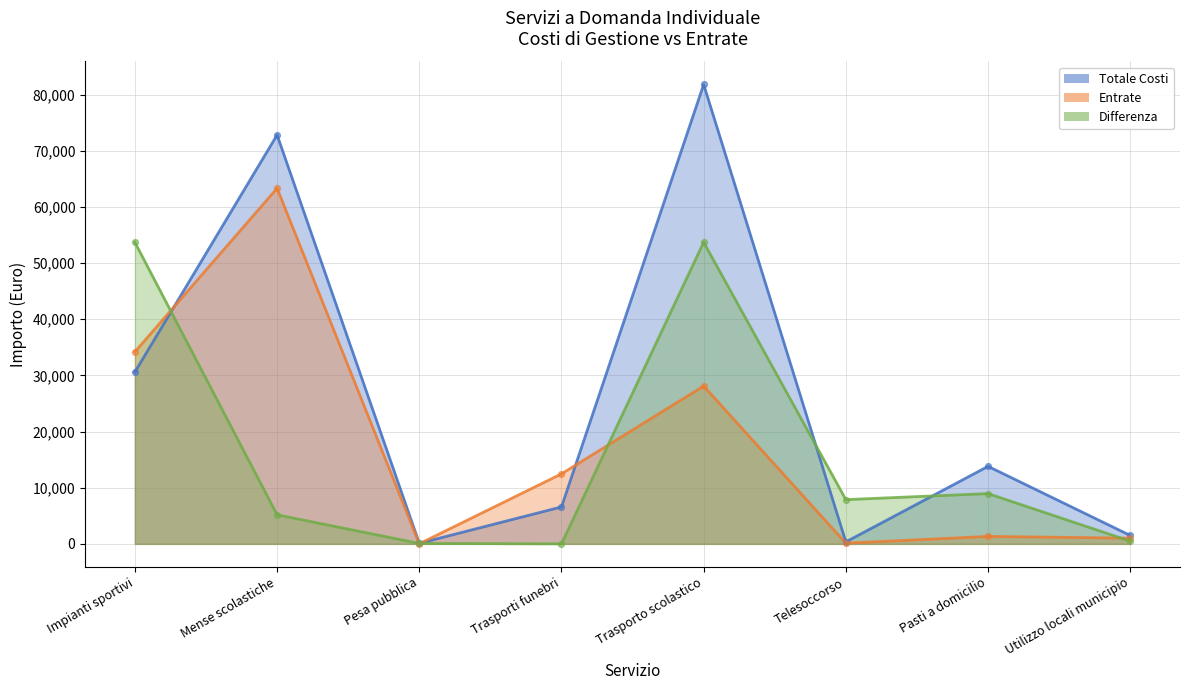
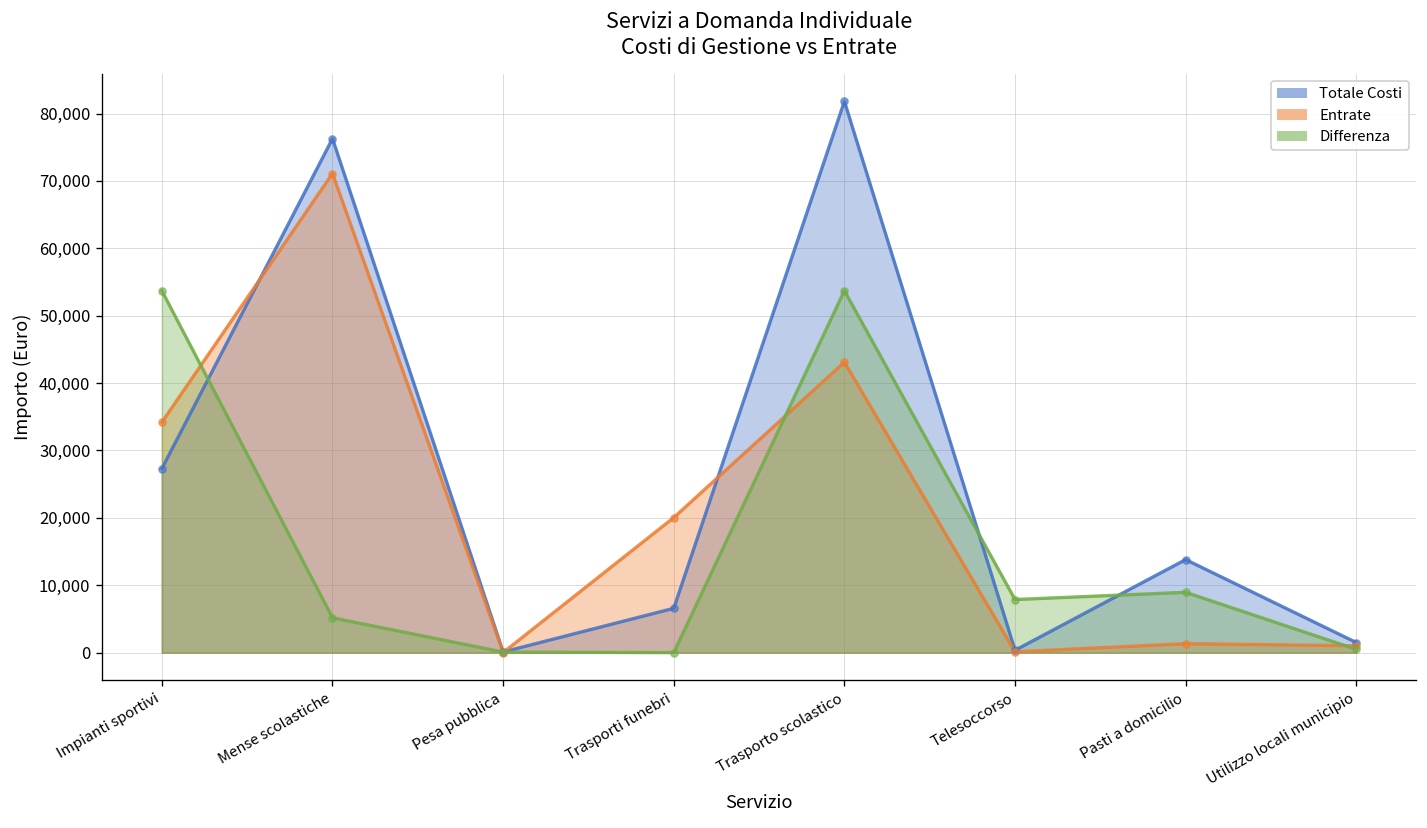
Totale Costi, Impianti sportivi: 31,000 -> 27,000
Totale Costi, Mense scolastiche: 73,000 -> 76,000
Entrate, Mense scolastiche: 63,000 -> 71,000
Entrate, Trasporti funebri: 12,000 -> 20,000
Entrate, Trasporto scolastico: 28,000 -> 43,000
